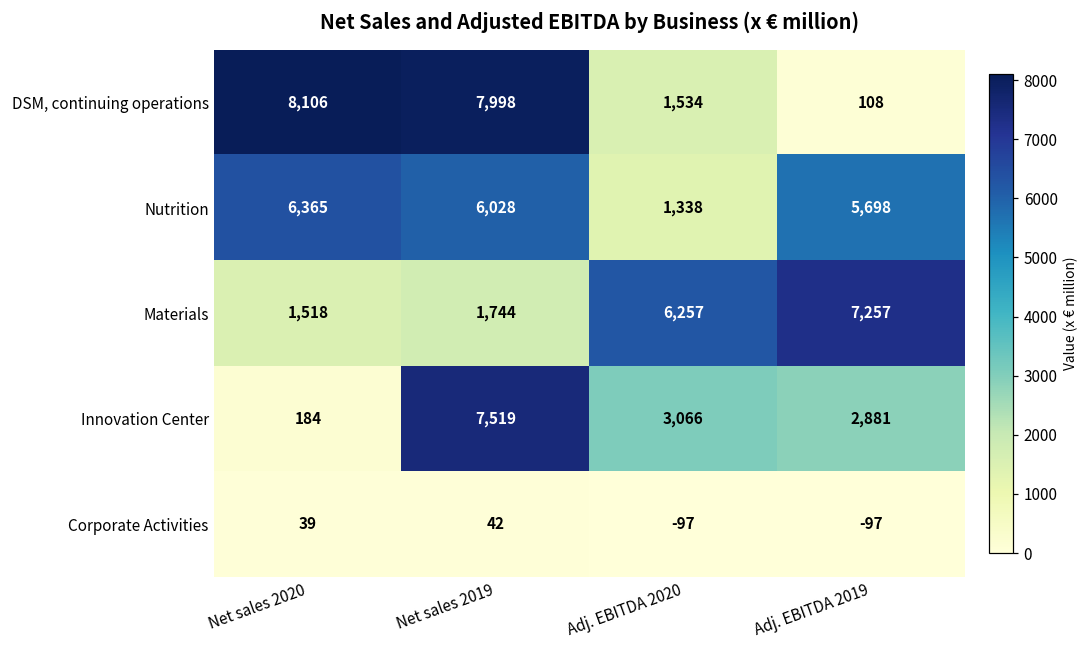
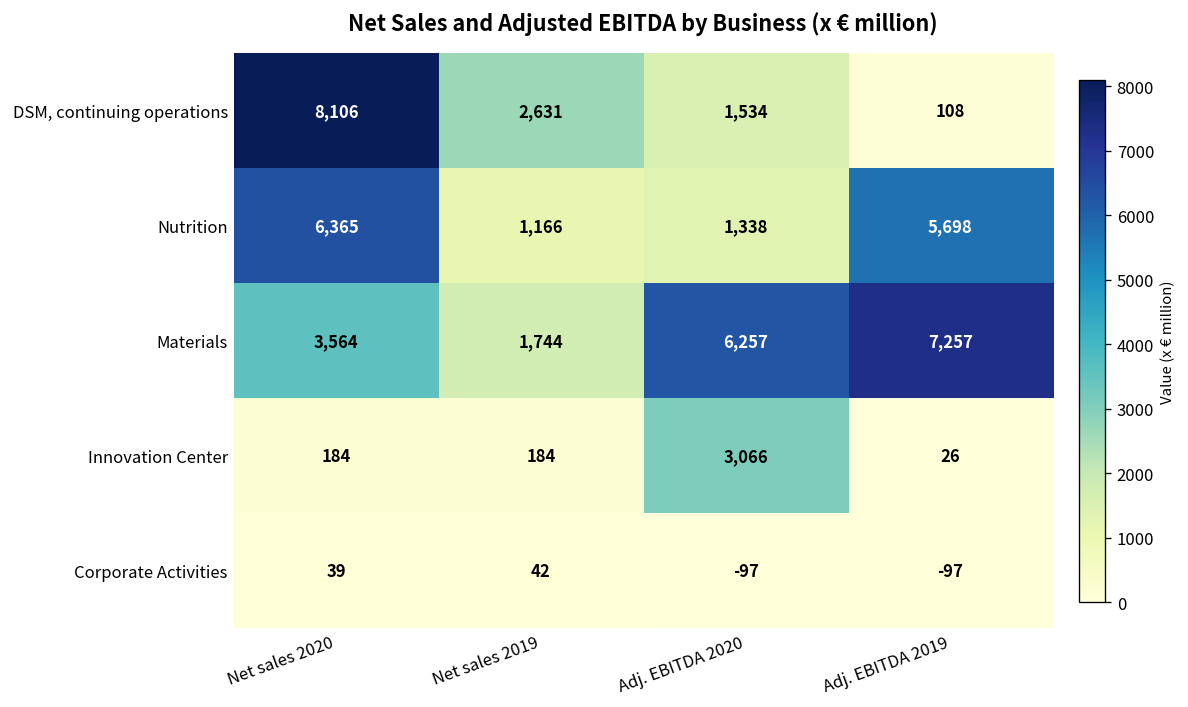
DSM, continuing operations, Net sales 2019: 7,998 -> 2,631
Nutrition, Net sales 2019: 6,028 -> 1,166
Materials, Net sales 2020: 1,518 -> 3,564
Innovation Center, Net sales 2019: 7,519 -> 184
Innovation Center, Adj. EBITDA 2019: 2,881 -> 26
